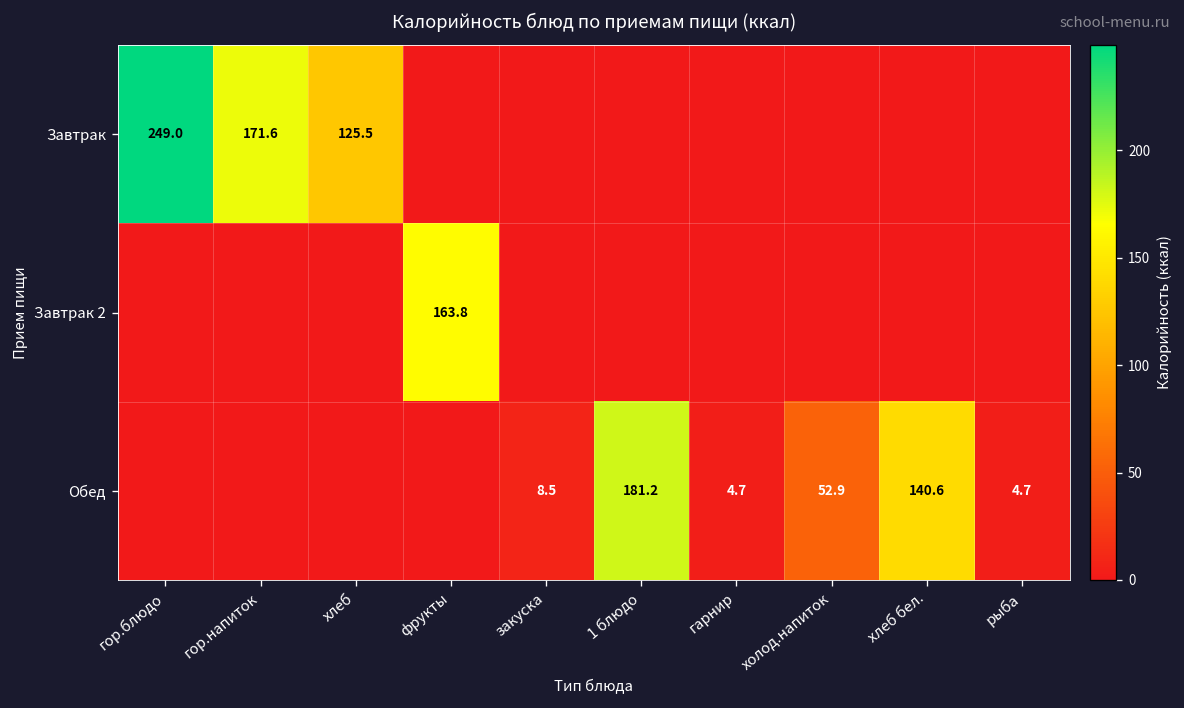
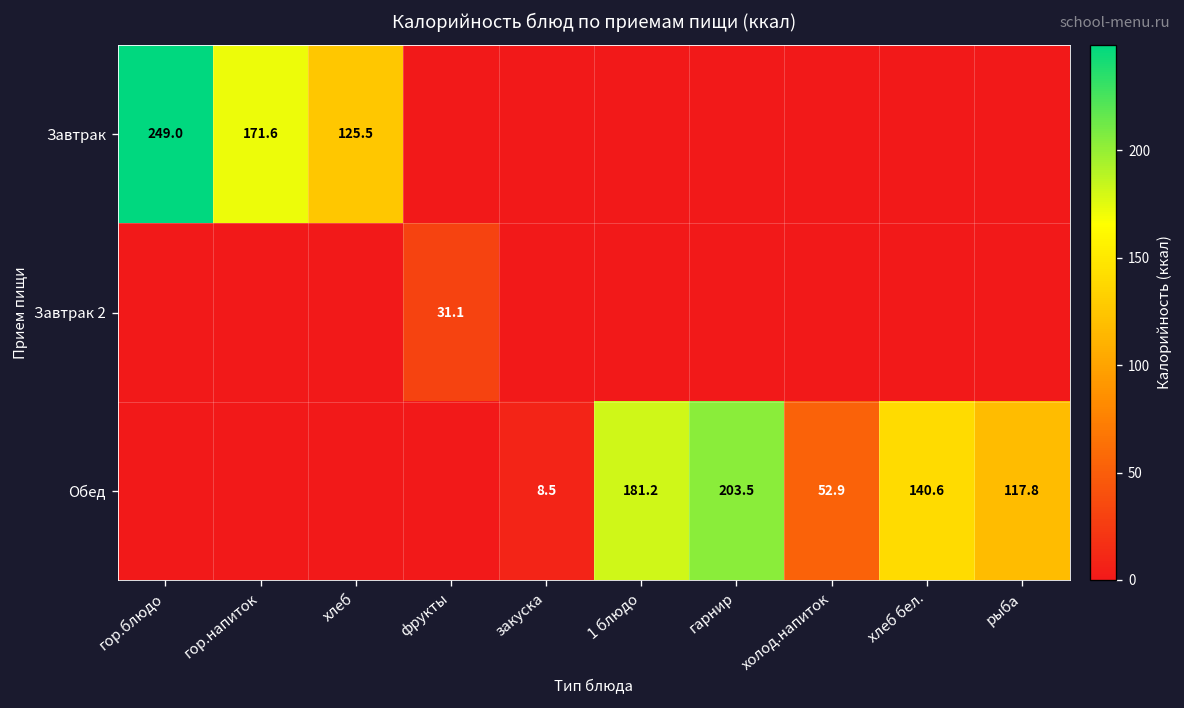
Завтрак 2, фрукты: 163.8 -> 31.1
Обед, гарнир: 4.7 -> 203.5
Обед, рыба: 4.7 -> 117.8
